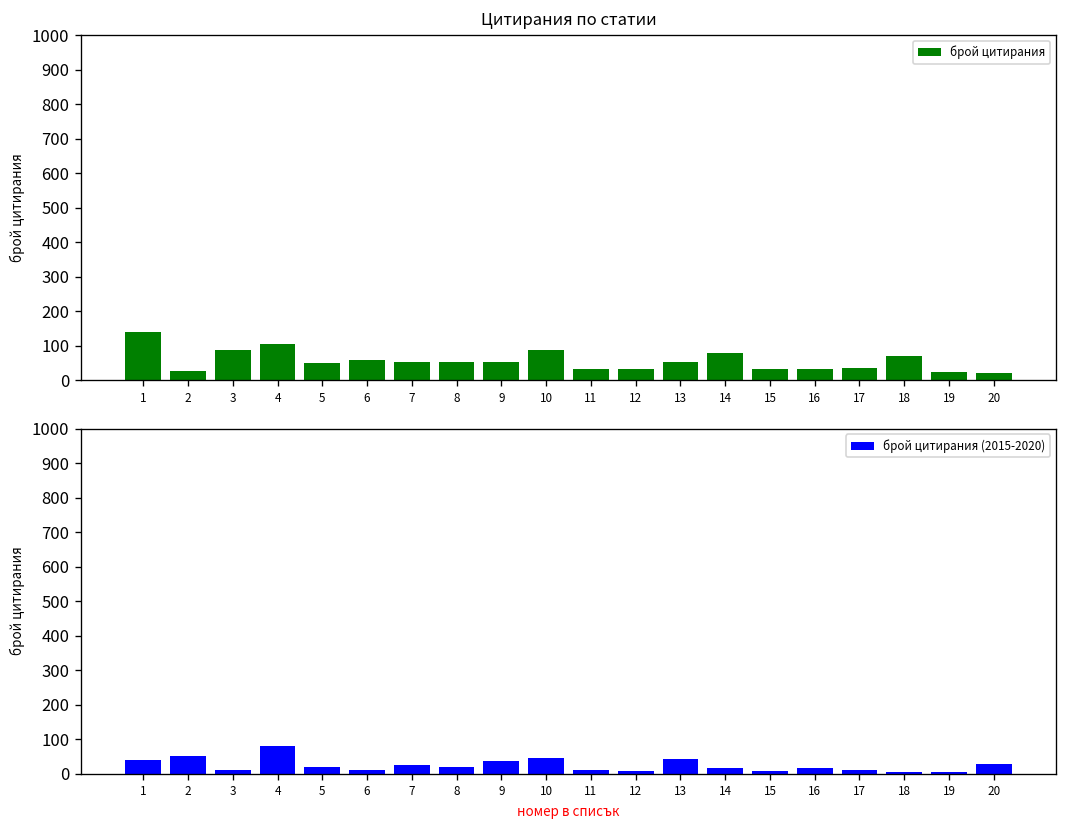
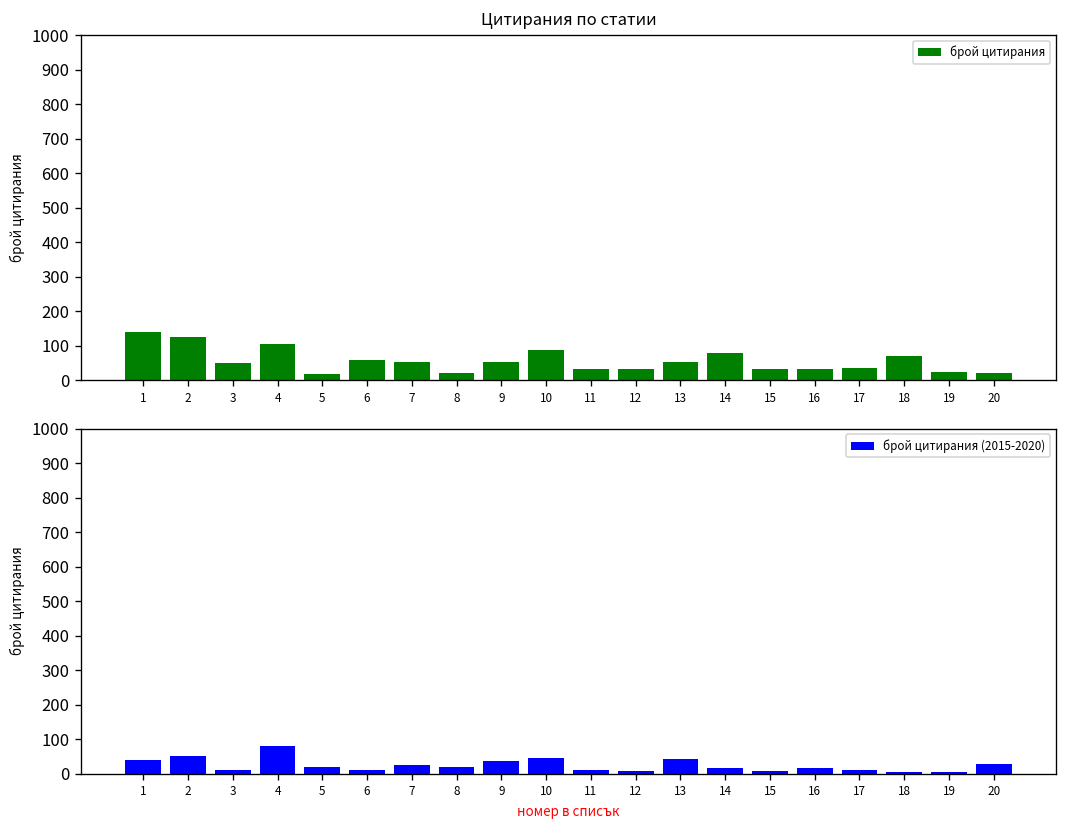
Цитирания по статии, 2: 30 -> 130
Цитирания по статии, 3: 90 -> 50
Цитирания по статии, 5: 50 -> 20
Цитирания по статии, 8: 50 -> 20
